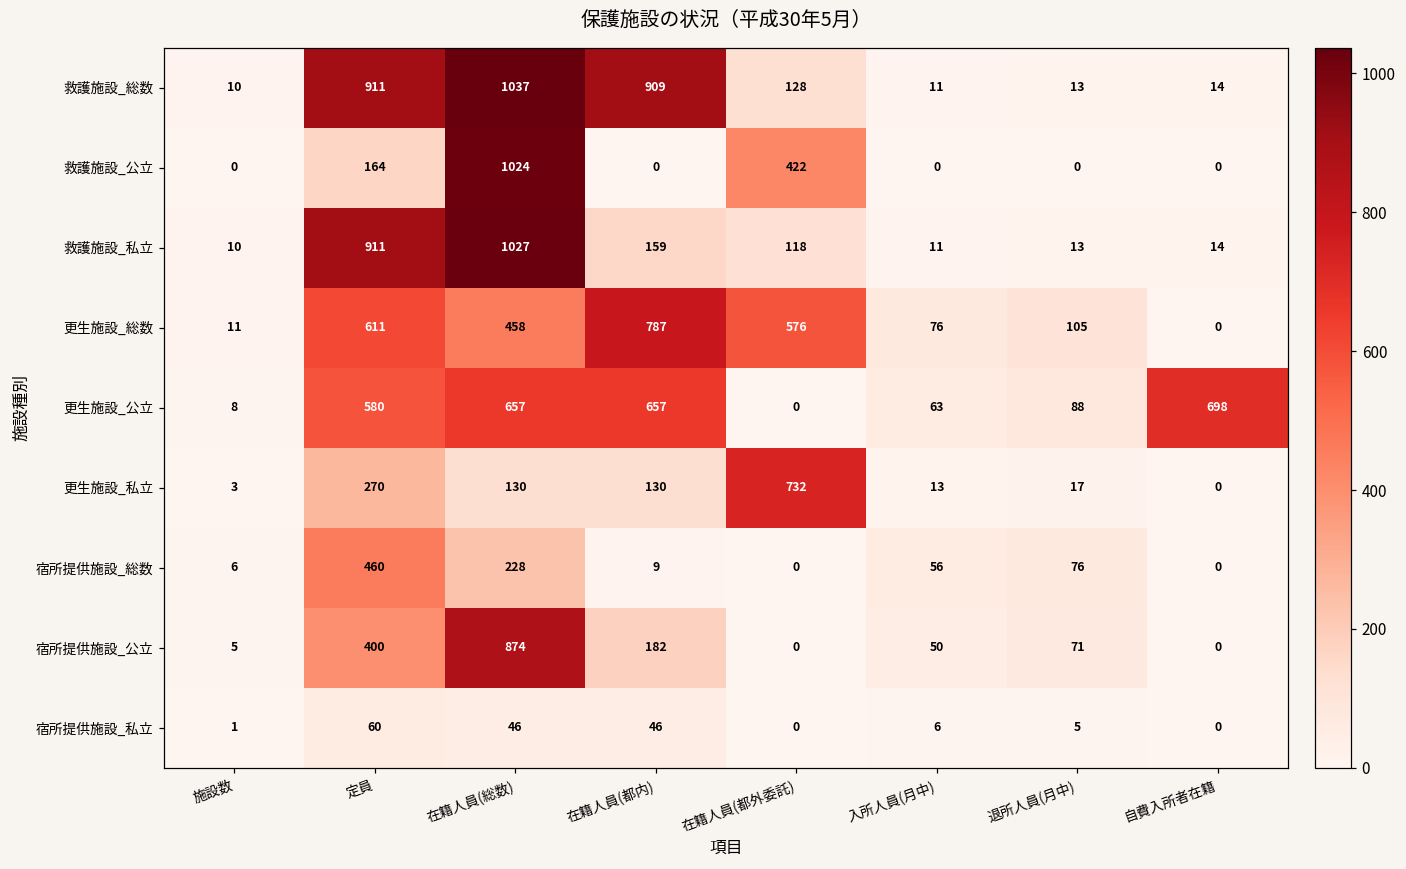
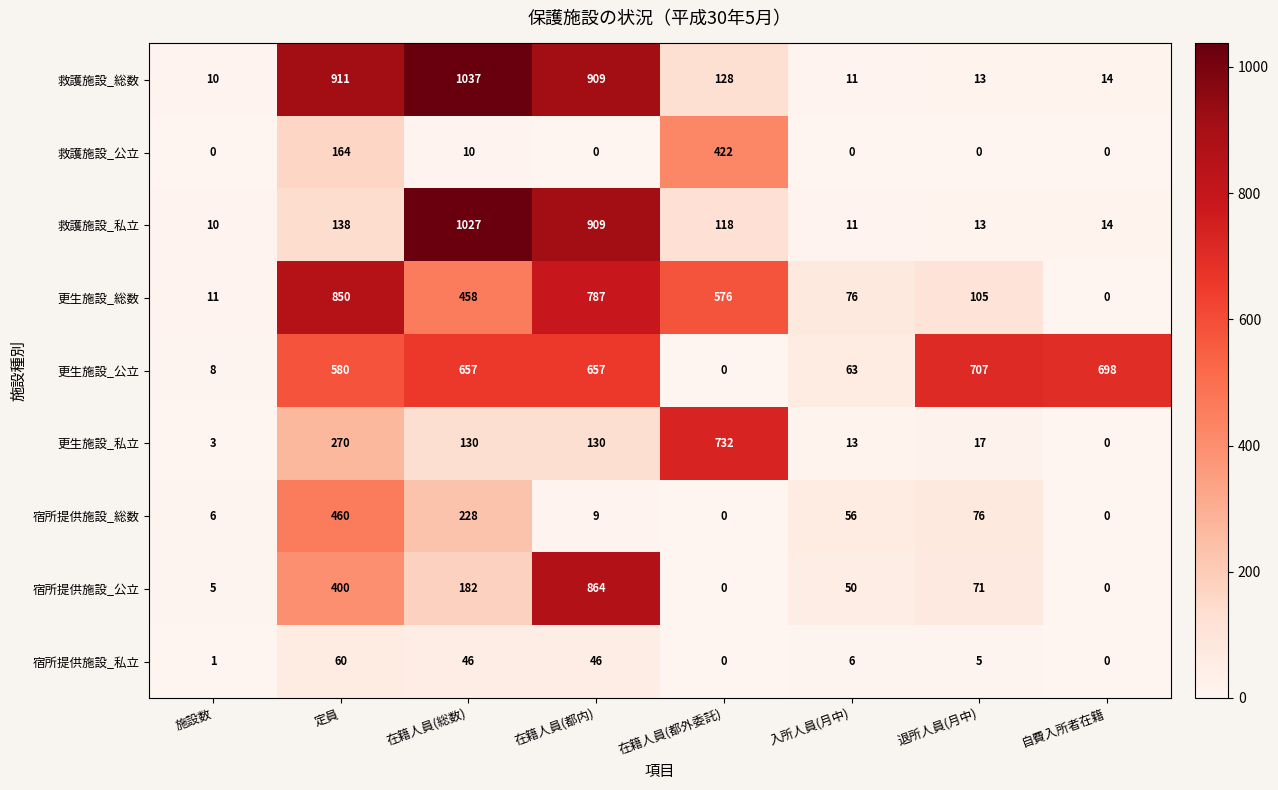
救護施設_公立, 在籍人員(総数): 1024 -> 10
救護施設_私立, 定員: 911 -> 138
救護施設_私立, 在籍人員(都内): 159 -> 909
更生施設_総数, 定員: 611 -> 850
更生施設_公立, 退所人員(月中): 88 -> 707
宿所提供施設_公立, 在籍人員(総数): 874 -> 182
宿所提供施設_公立, 在籍人員(都内): 182 -> 864
